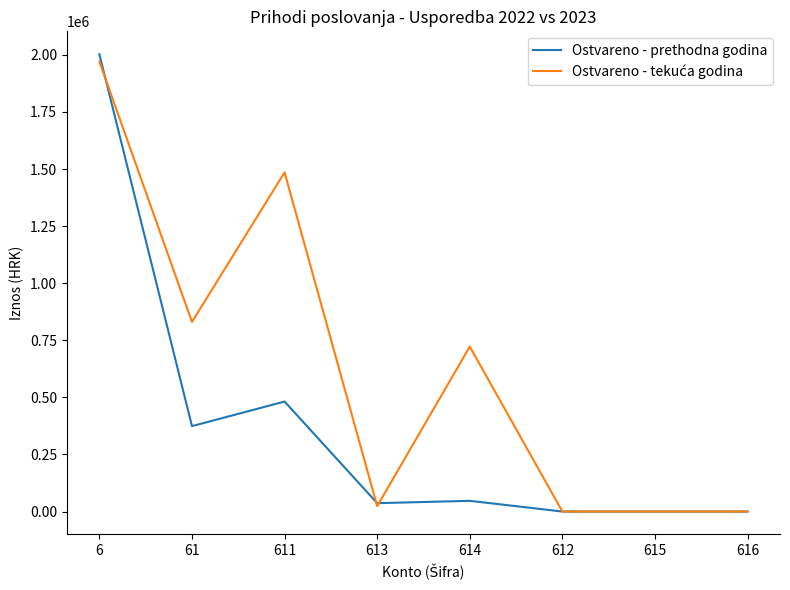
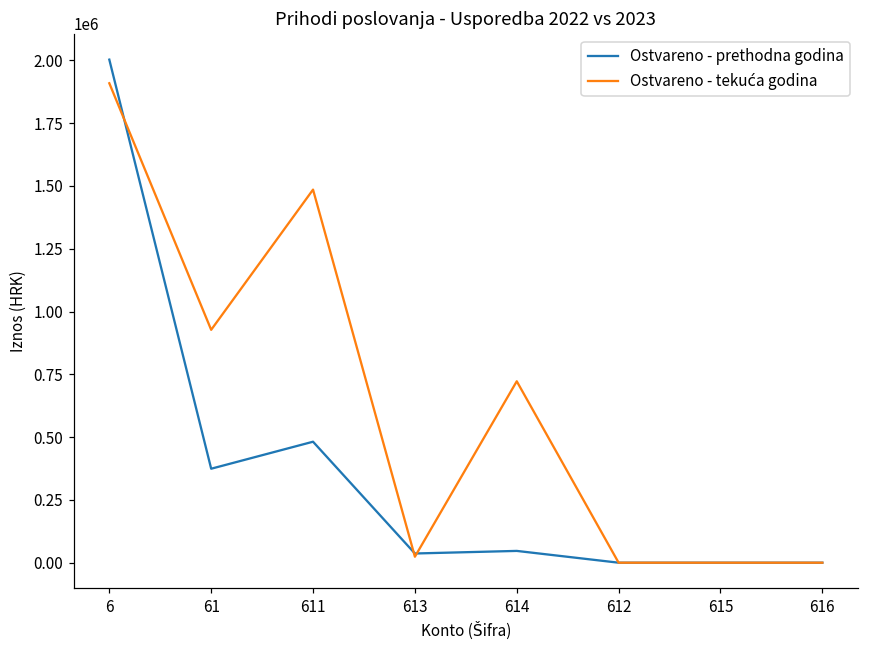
Ostvareno - tekuća godina, 6: 1970000 -> 1910000
Ostvareno - tekuća godina, 61: 830000 -> 930000
